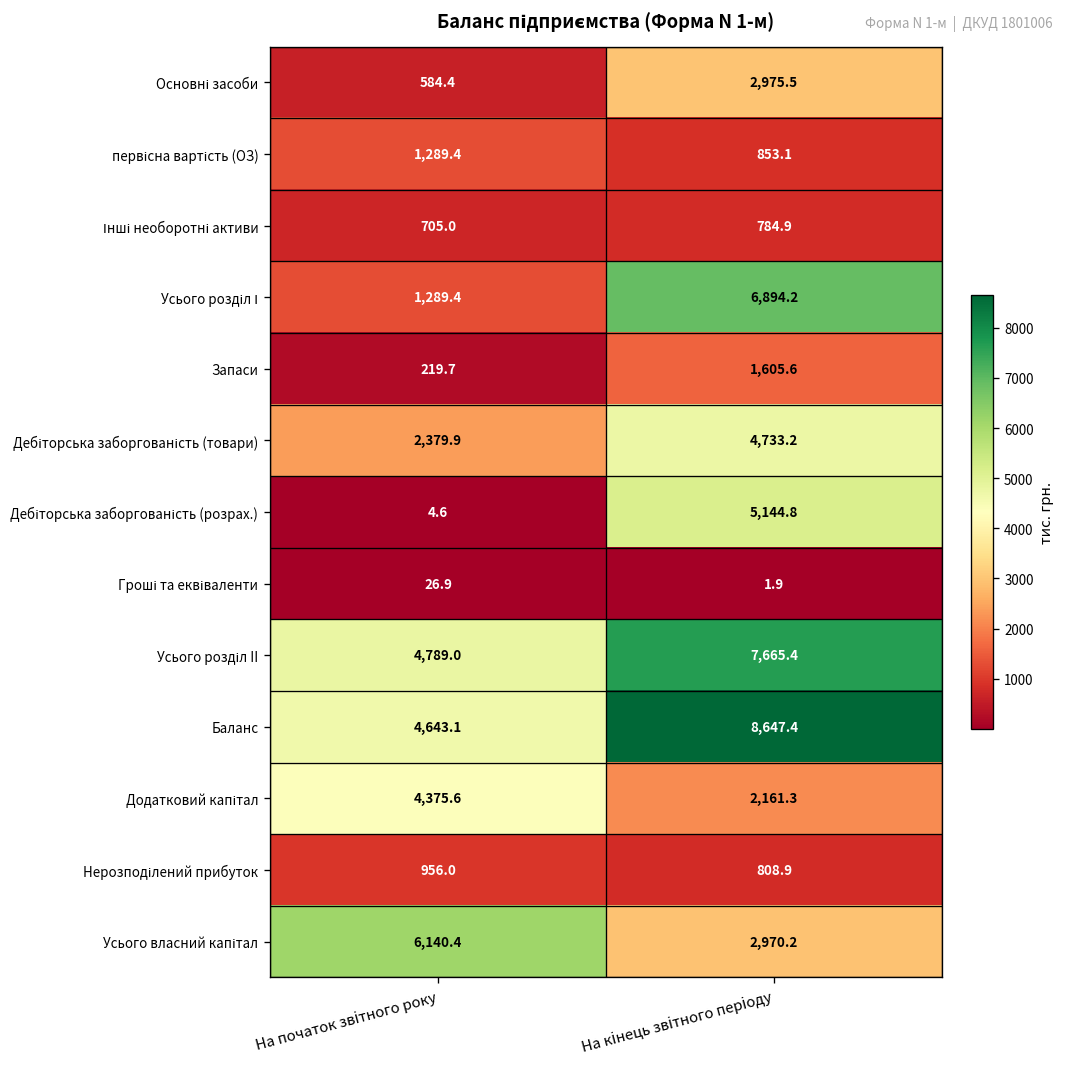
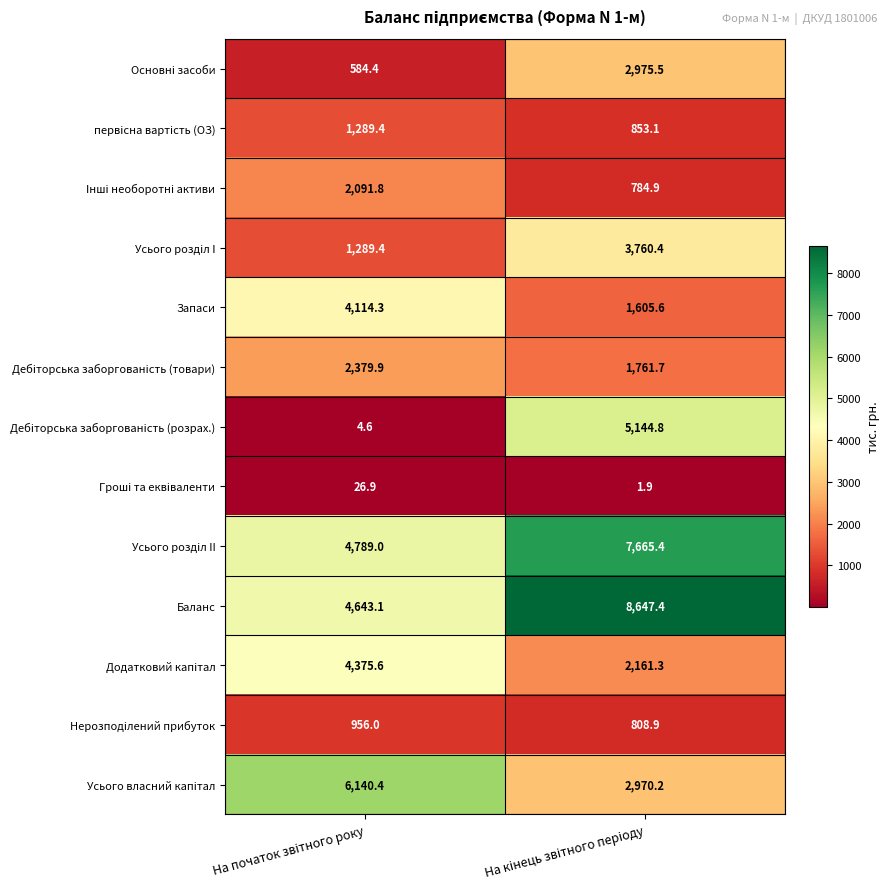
Інші необоротні активи, На початок звітного року: 705.0 -> 2,091.8
Усього розділ І, На кінець звітного періоду: 6,894.2 -> 3,760.4
Запаси, На початок звітного року: 219.7 -> 4,114.3
Дебіторська заборгованість (товари), На кінець звітного періоду: 4,733.2 -> 1,761.7
